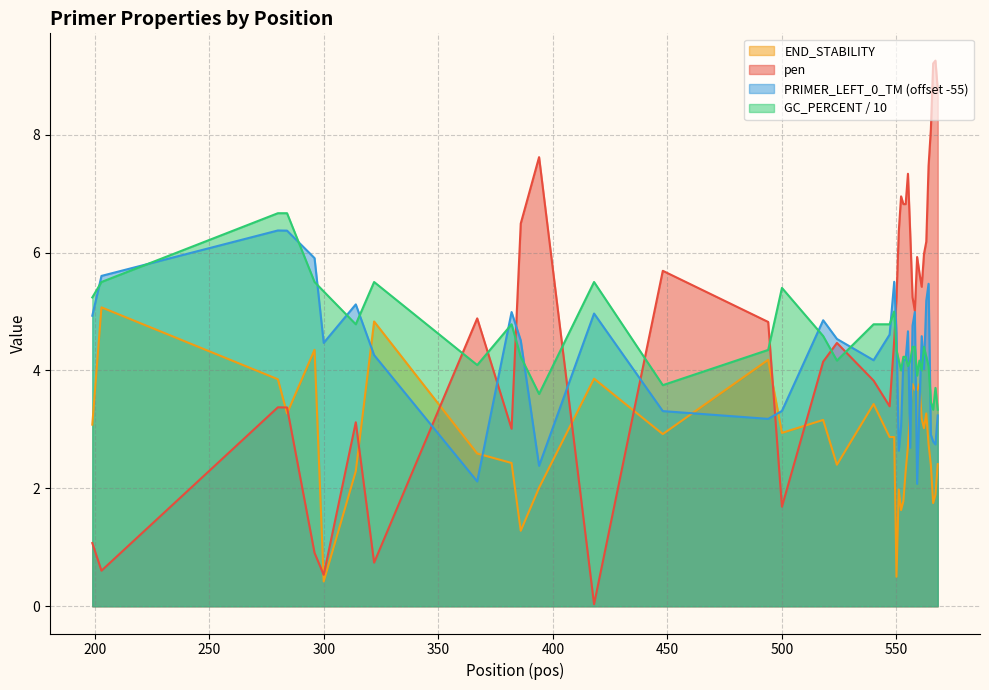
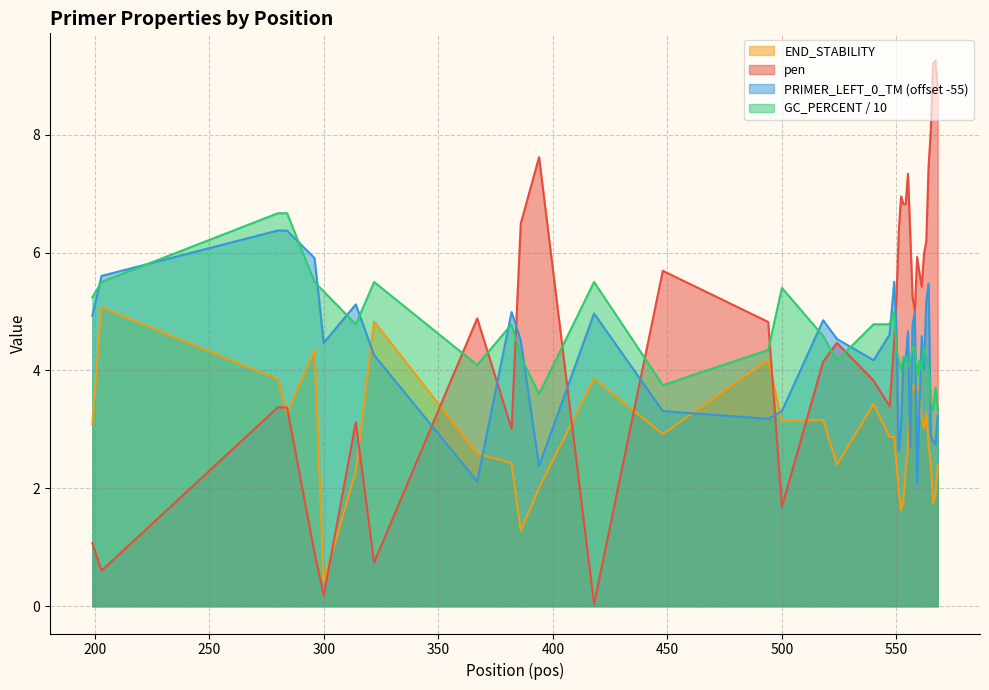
pen, 300: 0.5 -> 0.2
END_STABILITY, 500: 2.9 -> 3.1
END_STABILITY, 550: 0.5 -> 2.4
